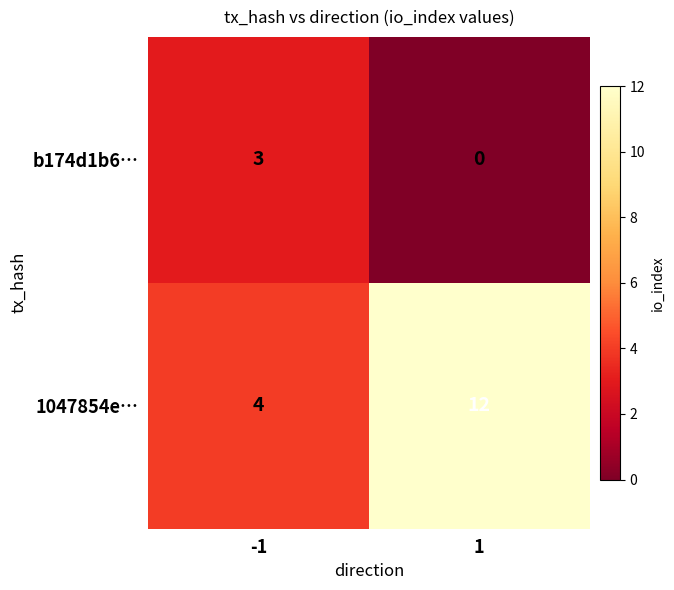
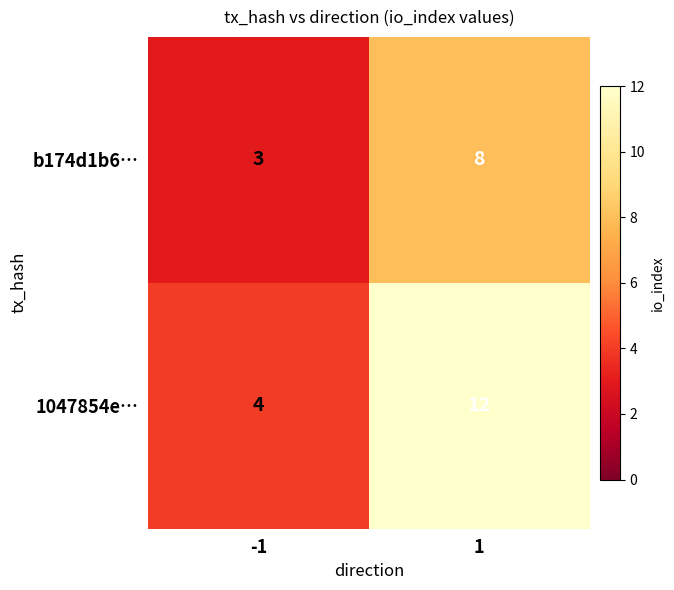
b174d1b6…, 1: 0 -> 8
